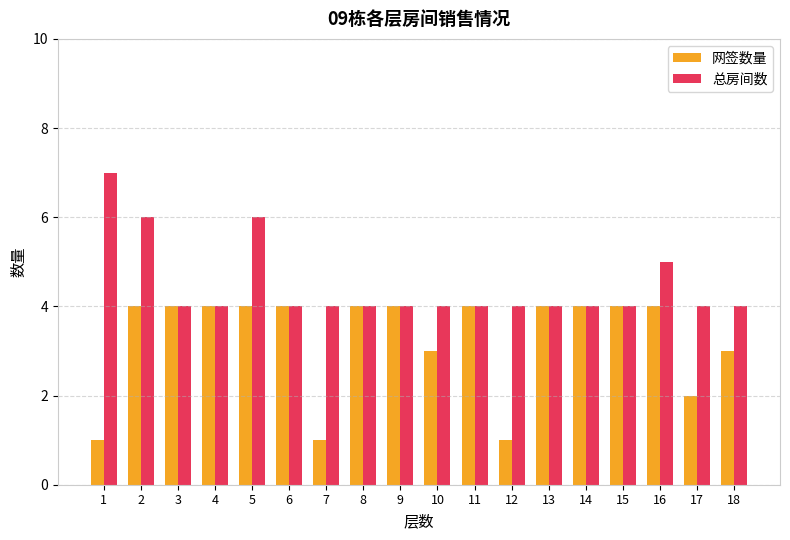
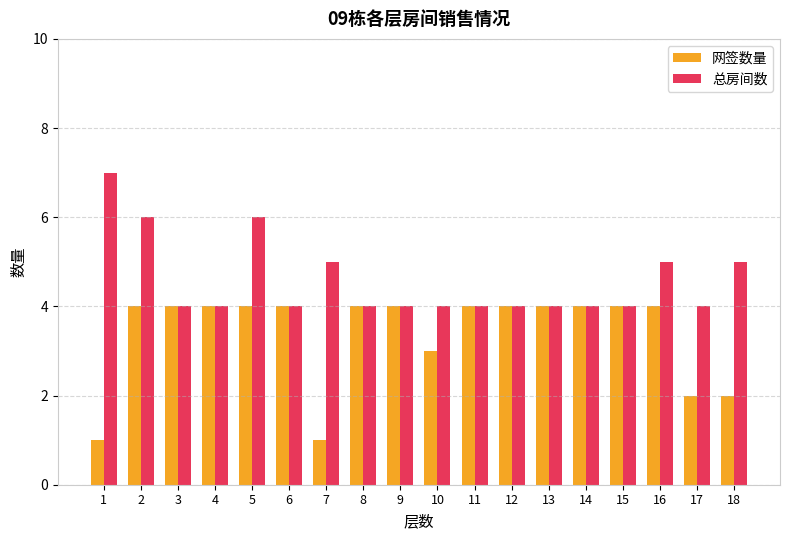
总房间数, 7: 4 -> 5
网签数量, 12: 1 -> 4
网签数量, 18: 3 -> 2
总房间数, 18: 4 -> 5
